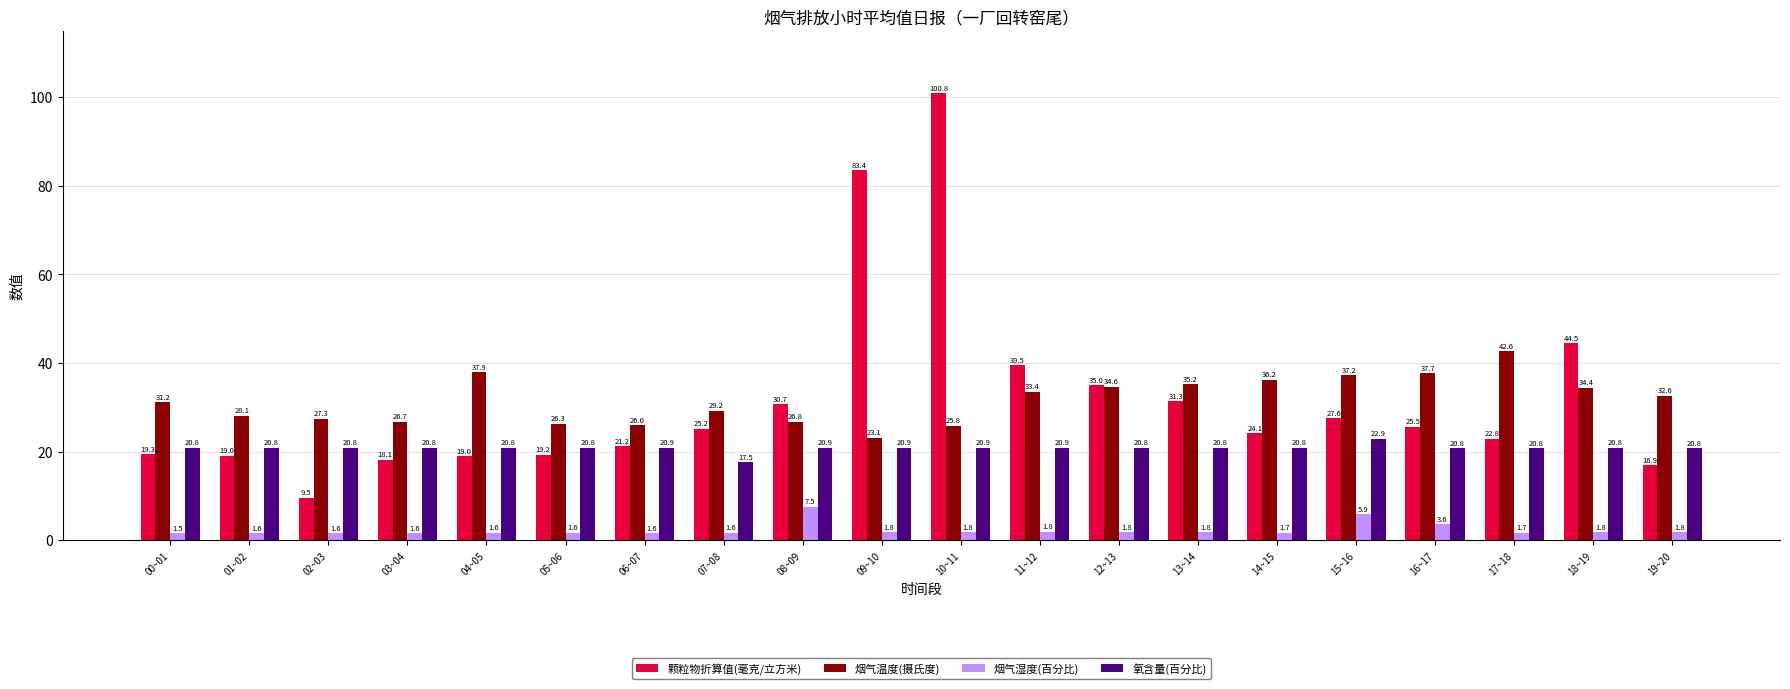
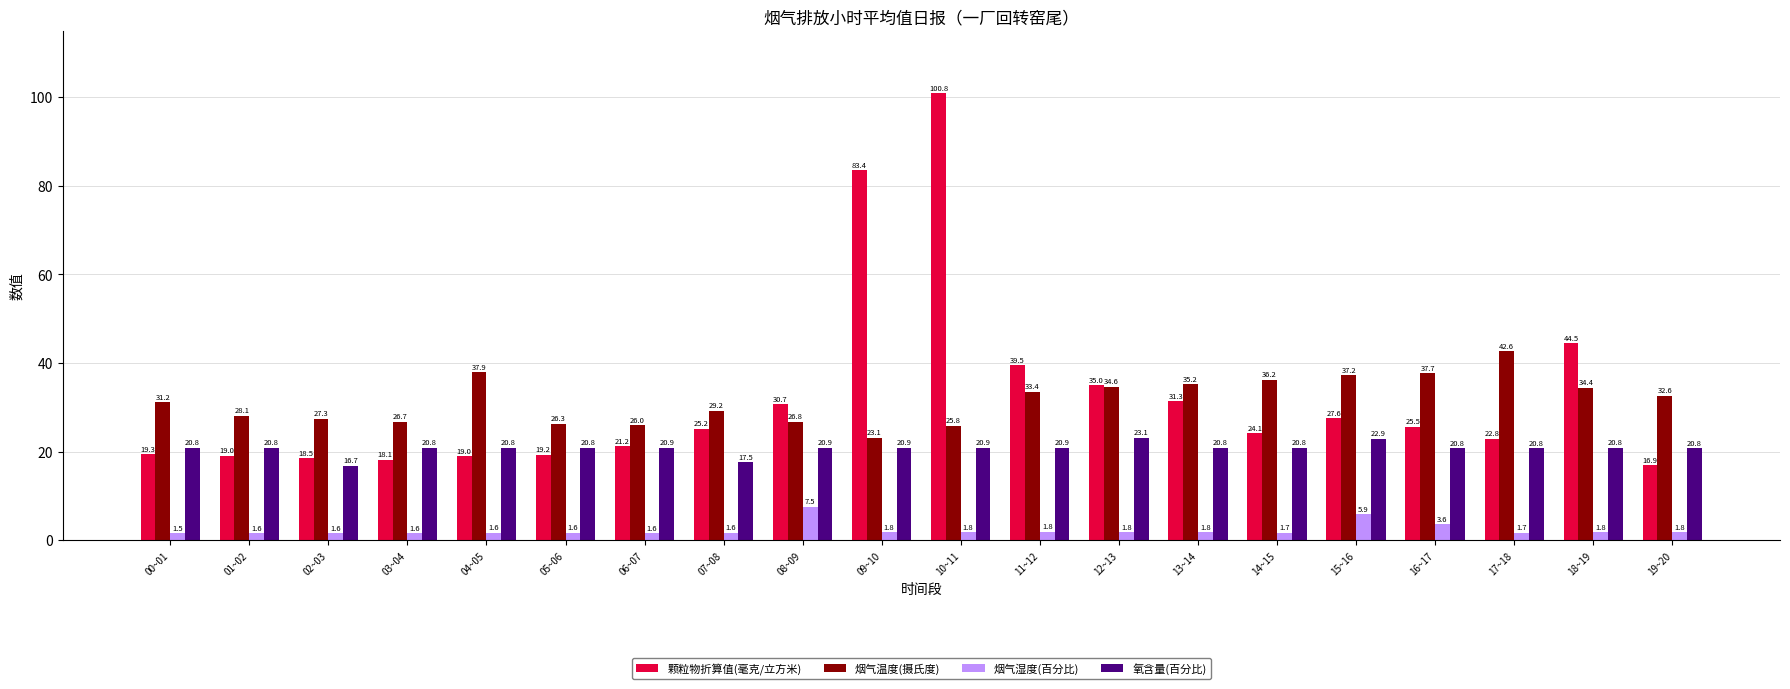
颗粒物折算值(毫克/立方米), 02~03: 9.5 -> 18.5
氧含量(百分比), 02~03: 20.8 -> 16.7
氧含量(百分比), 12~13: 20.8 -> 23.1
